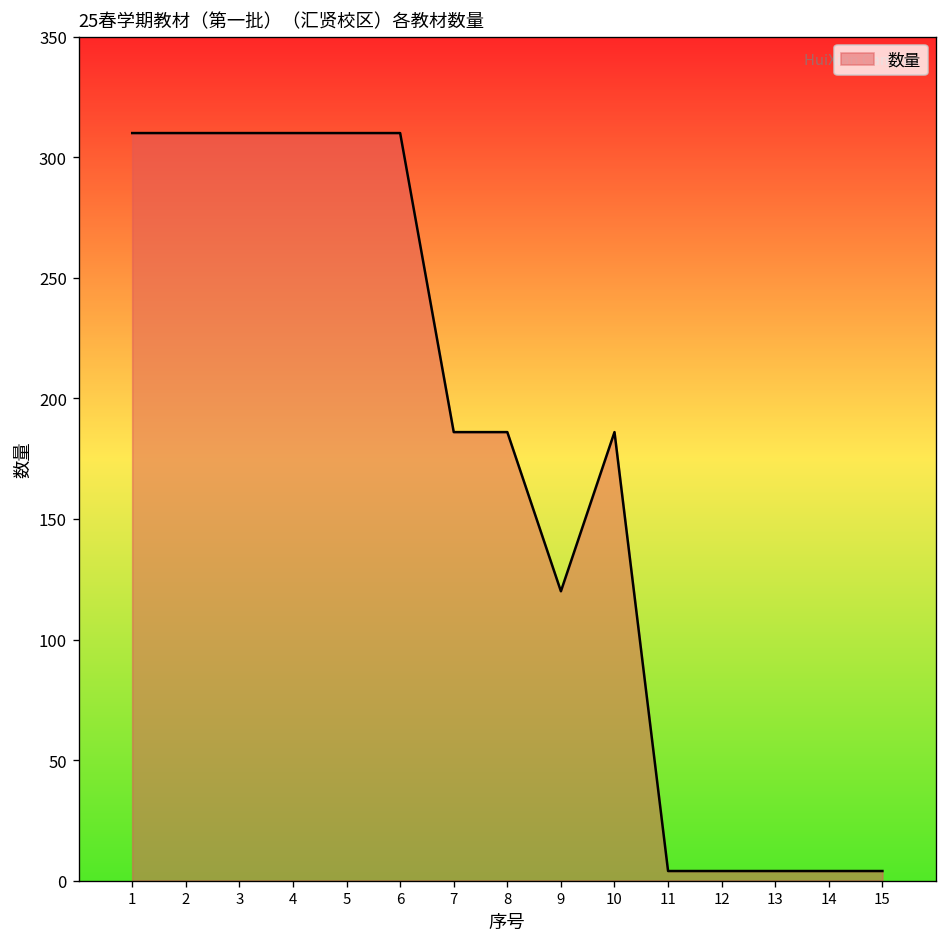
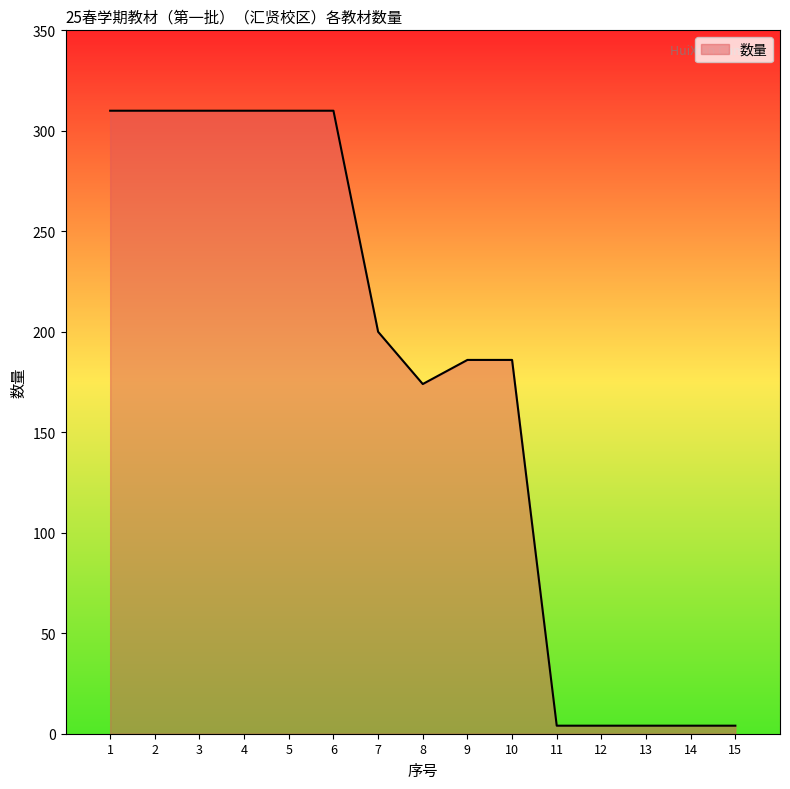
7: 186 -> 200
8: 186 -> 174
9: 120 -> 186
